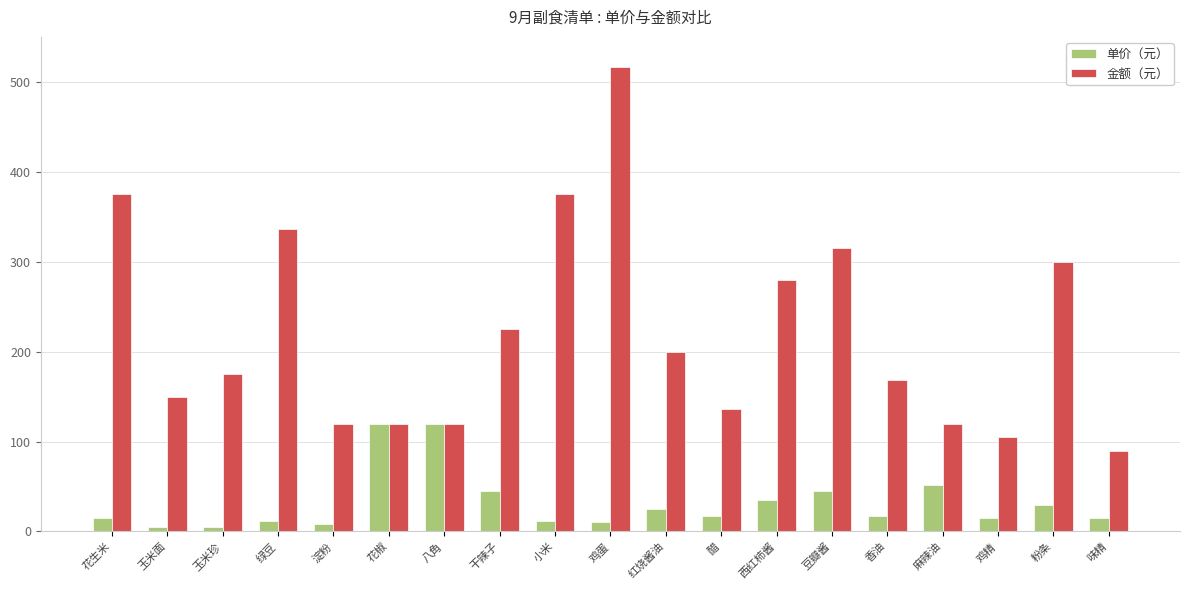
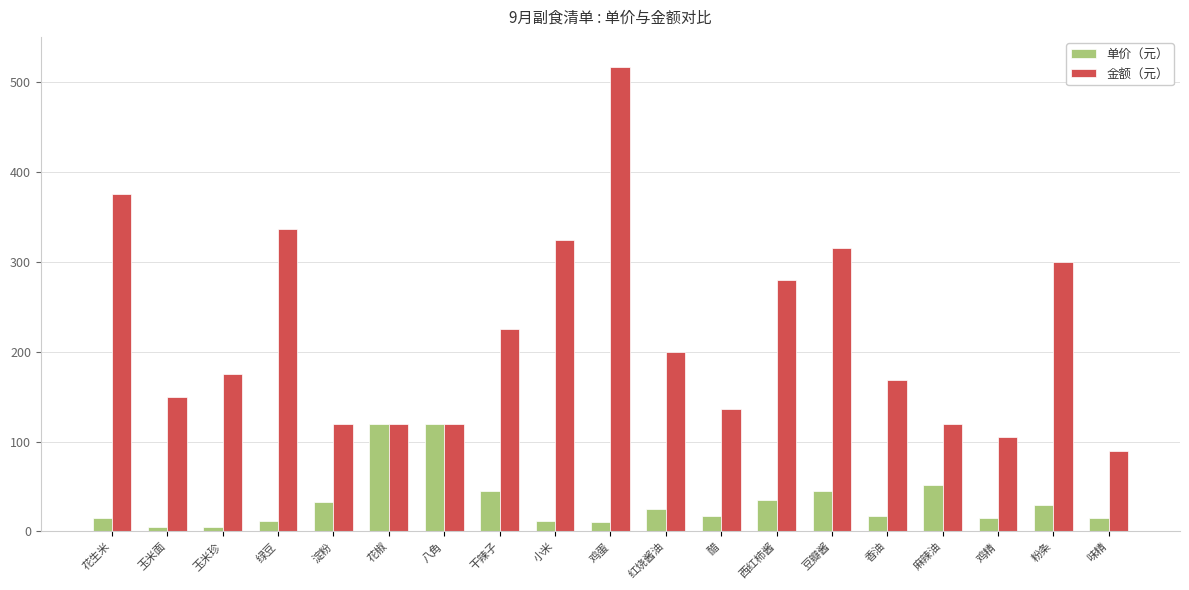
单价（元）, 淀粉: 10 -> 30
金额（元）, 小米: 380 -> 320
